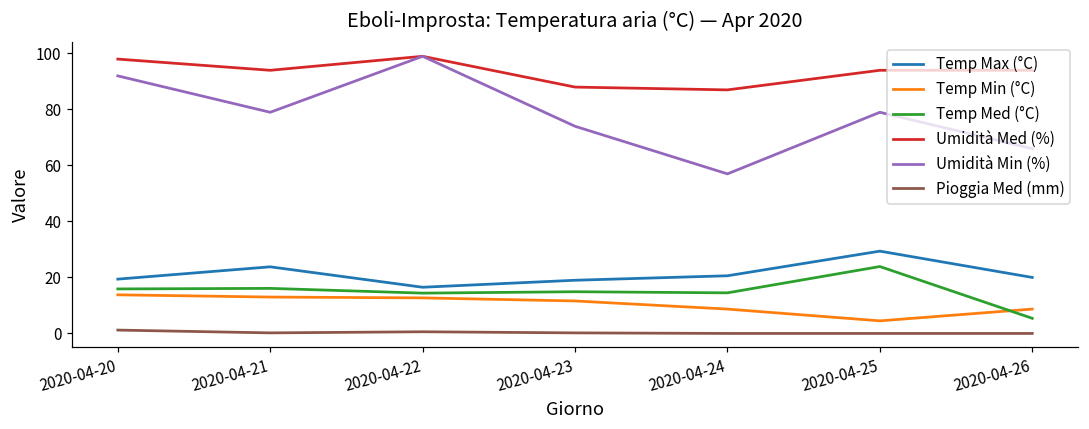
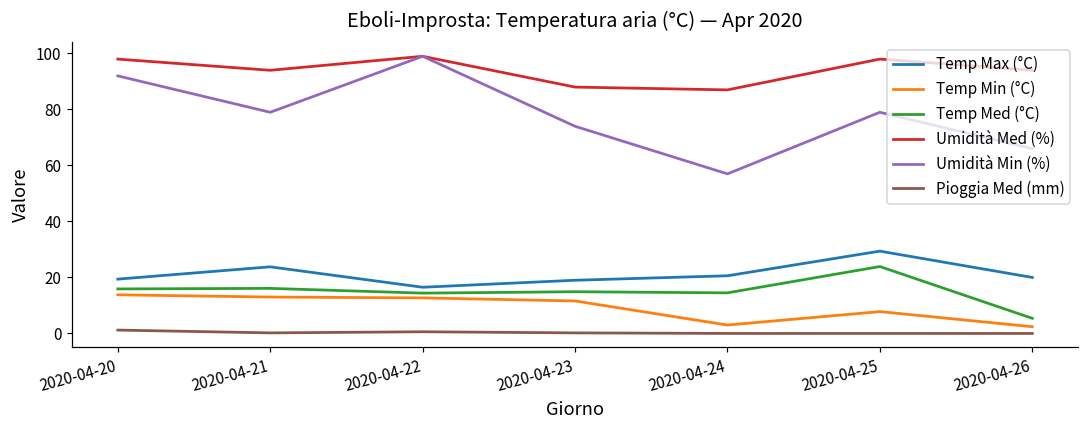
Temp Min (°C), 2020-04-24: 9 -> 3
Temp Min (°C), 2020-04-25: 5 -> 8
Umidità Med (%), 2020-04-25: 94 -> 98
Temp Min (°C), 2020-04-26: 9 -> 2
